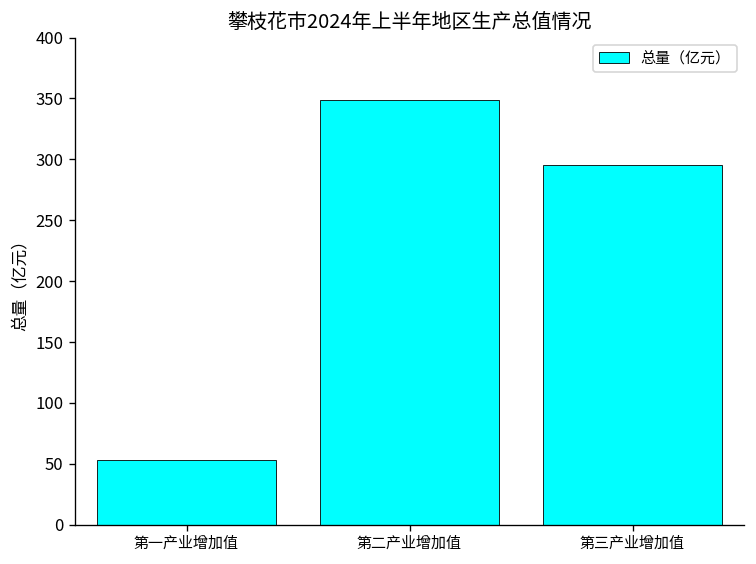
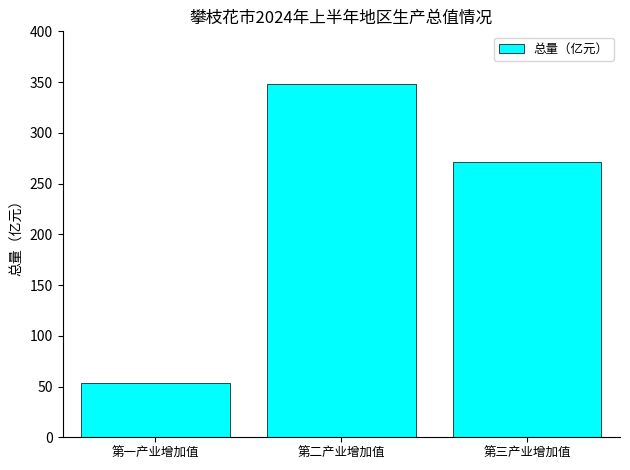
第三产业增加值: 295 -> 272
